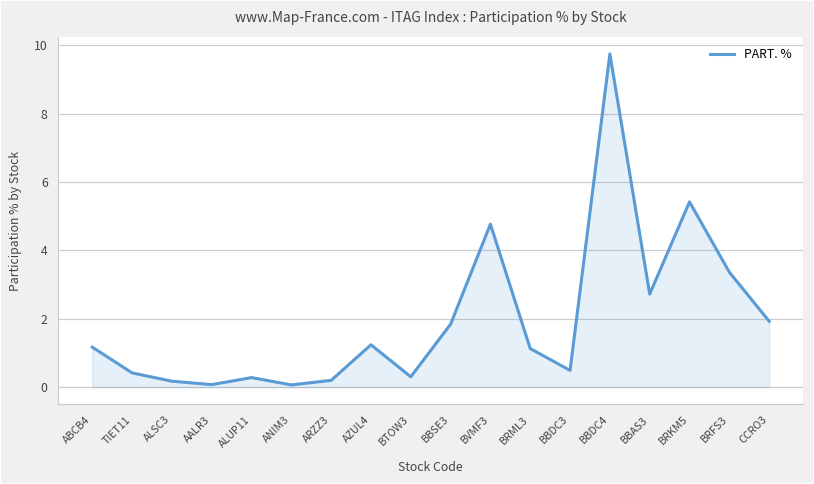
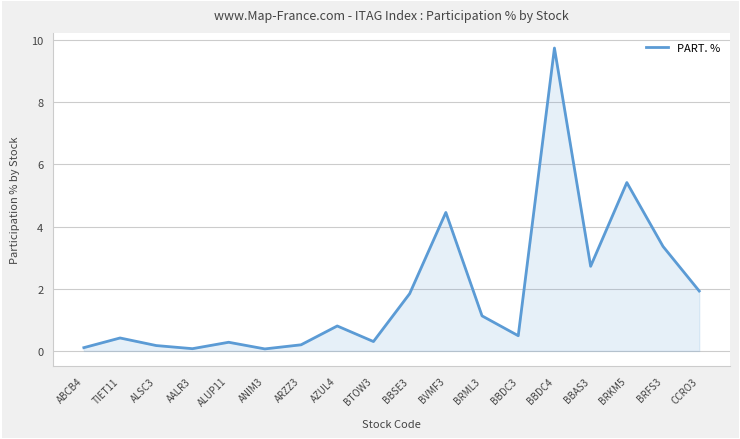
ABCB4: 1.2 -> 0.1
AZUL4: 1.2 -> 0.8
BVMF3: 4.8 -> 4.5
